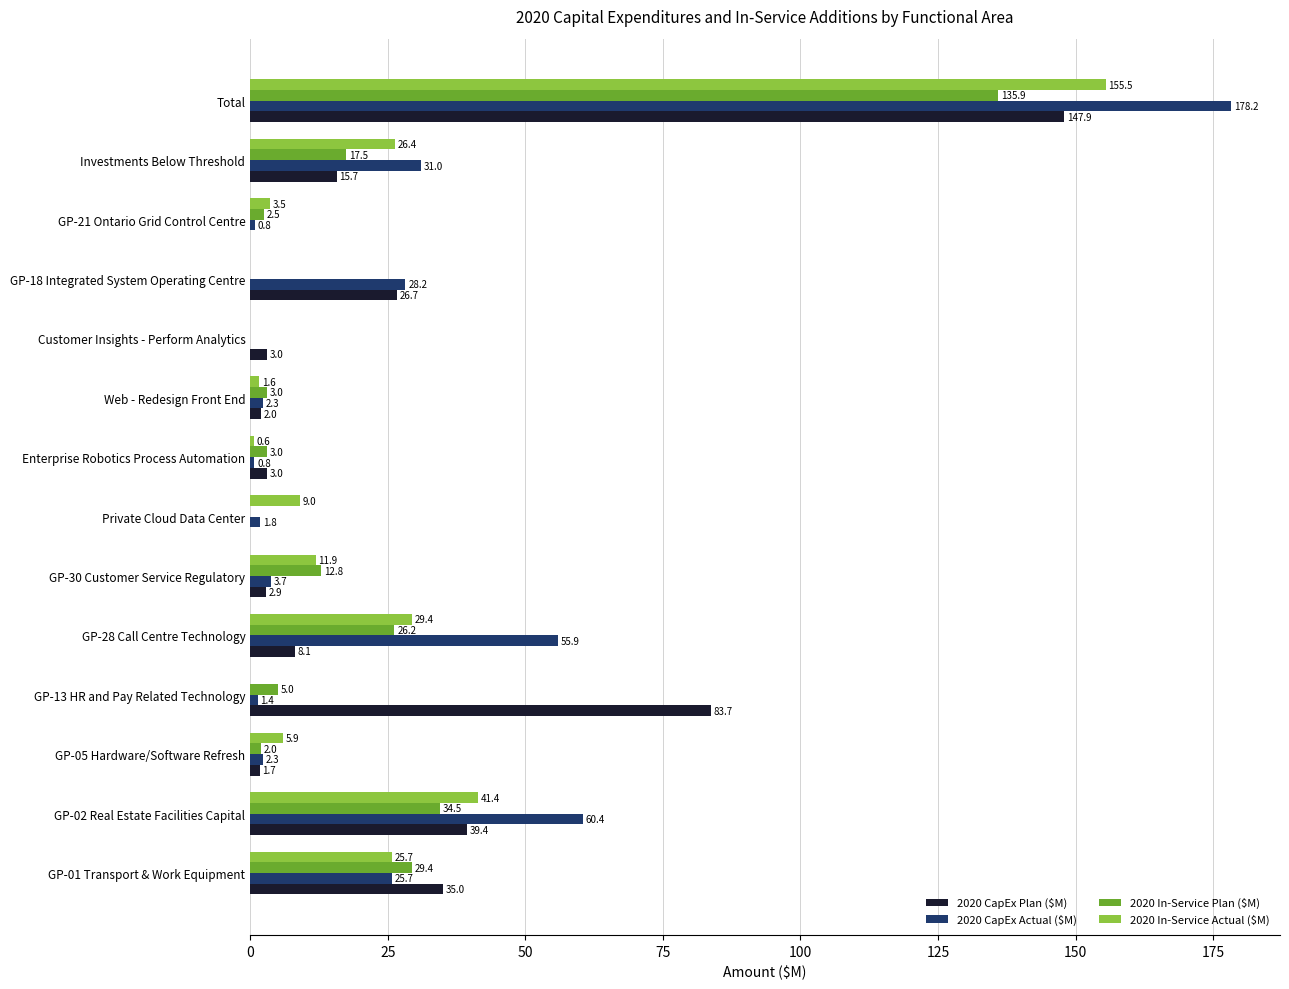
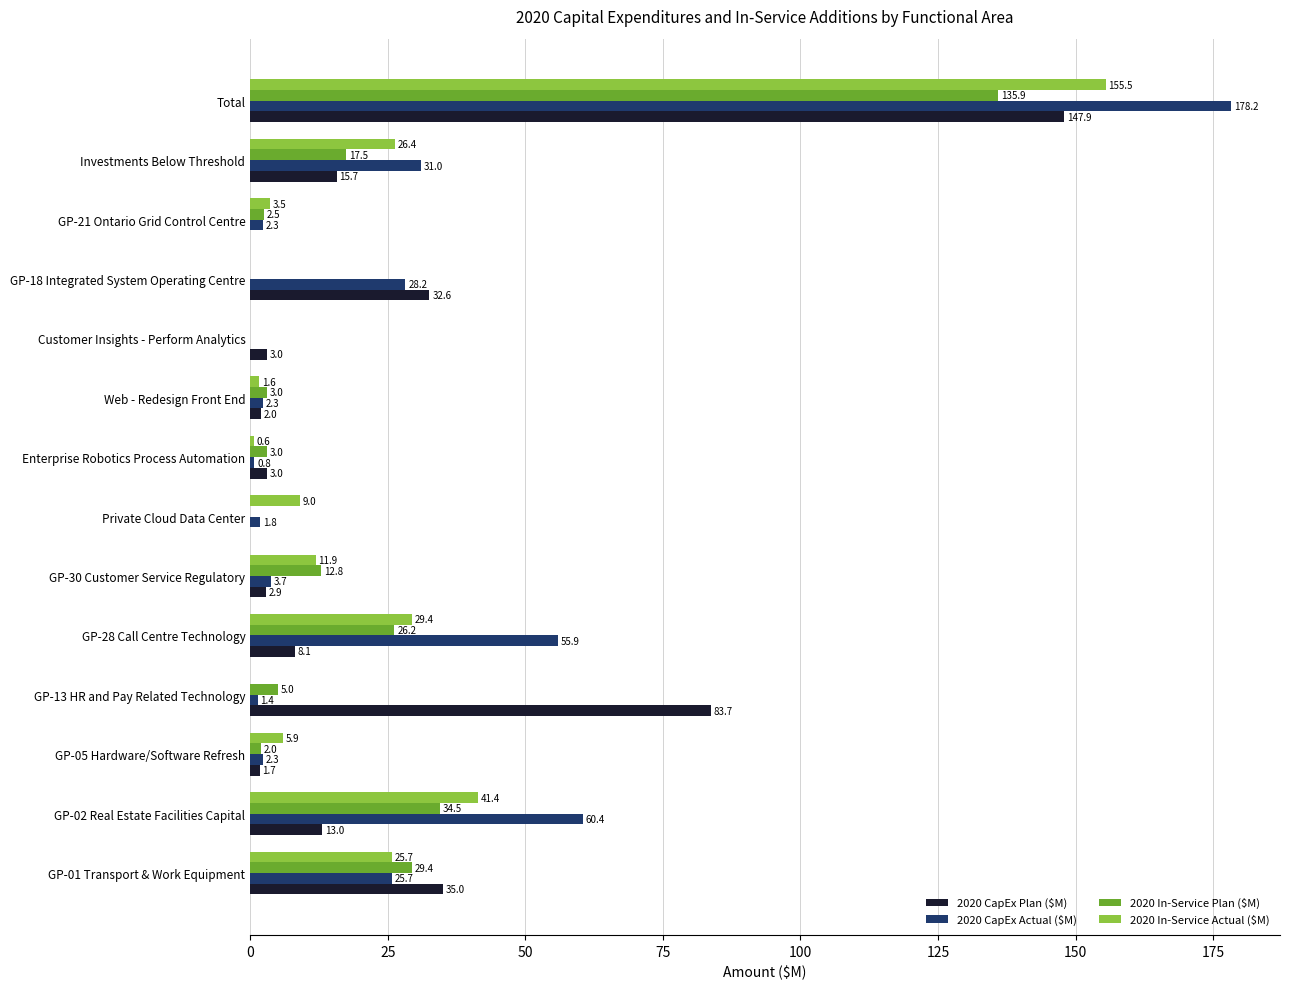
2020 CapEx Actual ($M), GP-21 Ontario Grid Control Centre: 0.8 -> 2.3
2020 CapEx Plan ($M), GP-18 Integrated System Operating Centre: 26.7 -> 32.6
2020 CapEx Plan ($M), GP-02 Real Estate Facilities Capital: 39.4 -> 13.0
